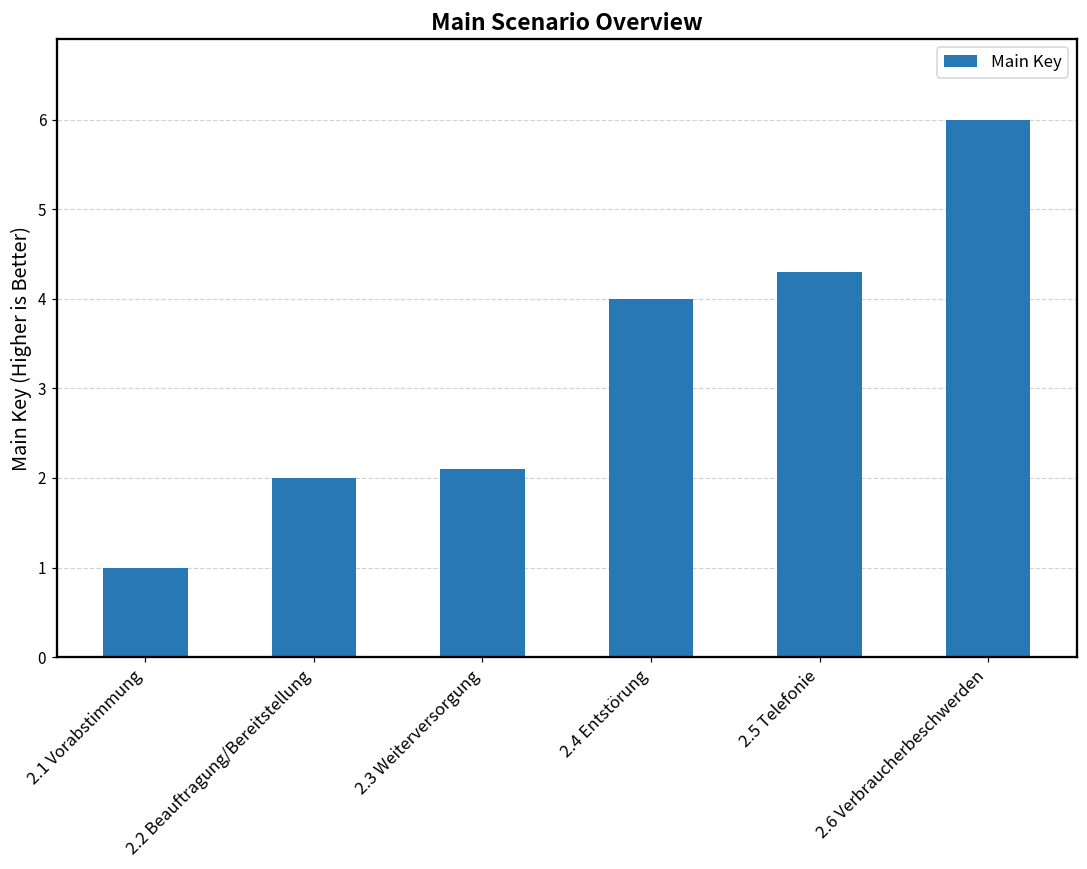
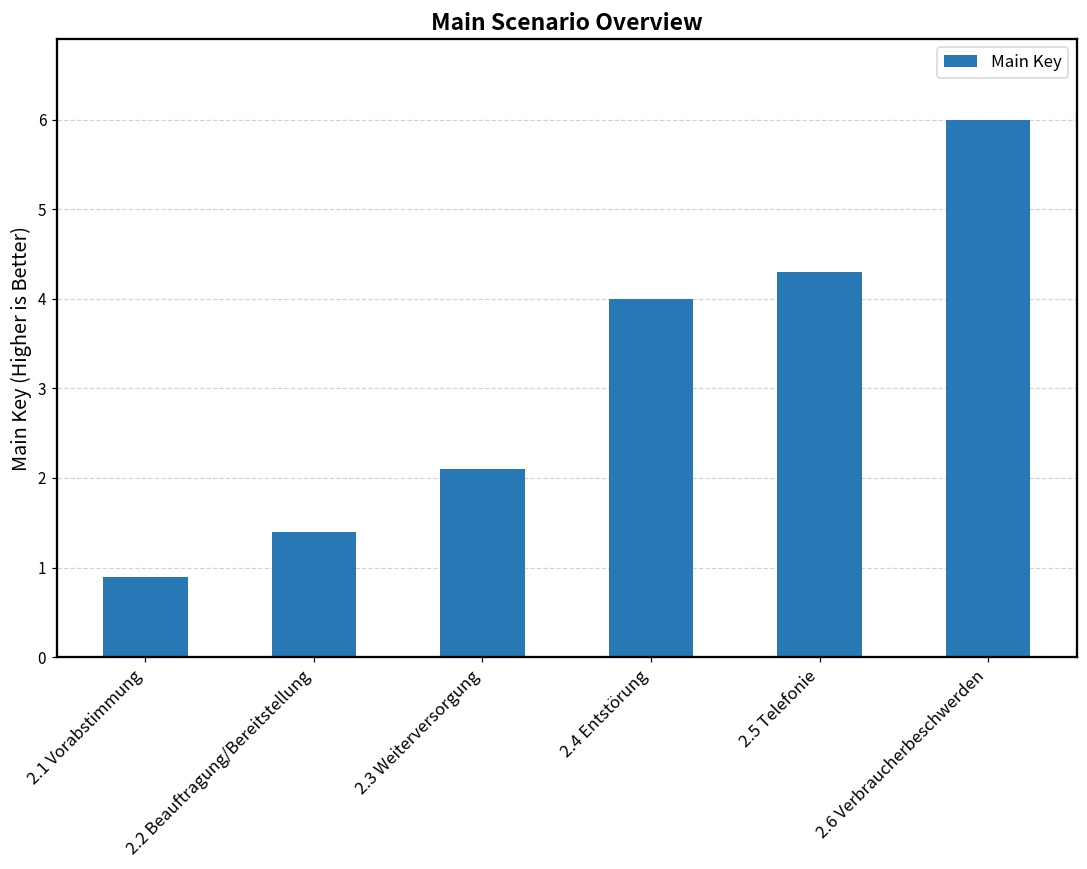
2.1 Vorabstimmung: 1.0 -> 0.9
2.2 Beauftragung/Bereitstellung: 2.0 -> 1.4
